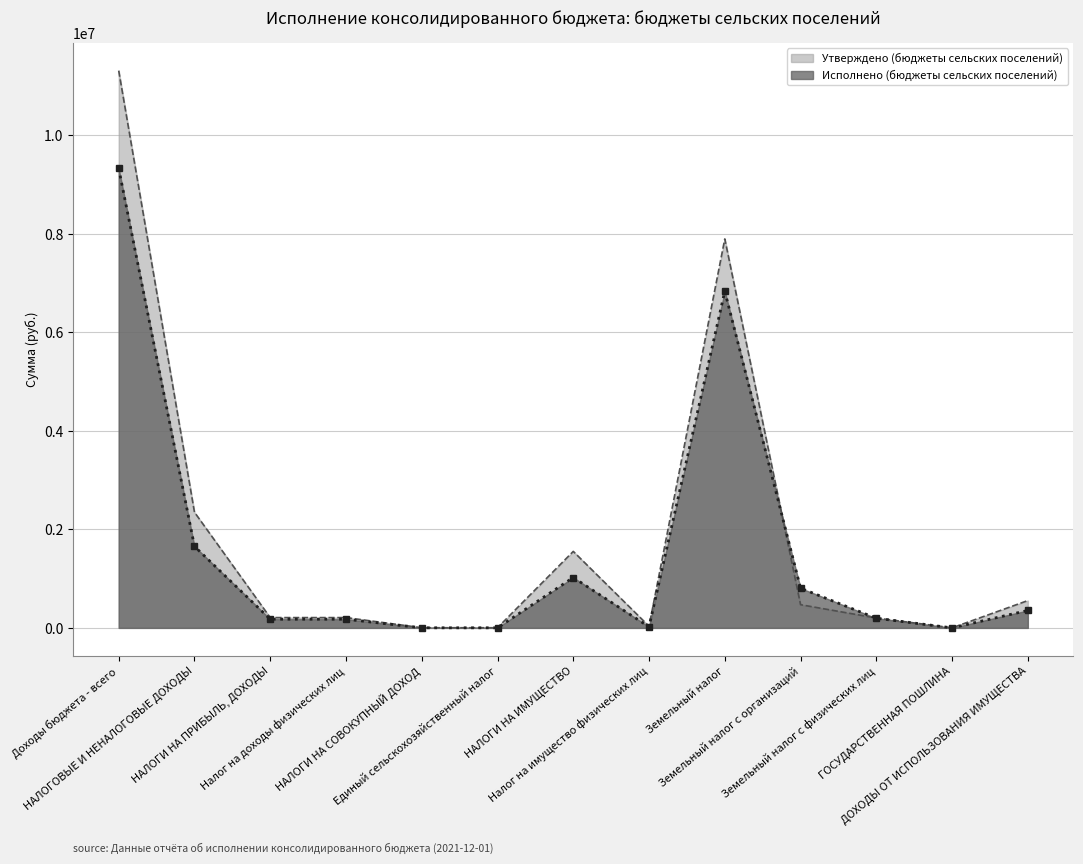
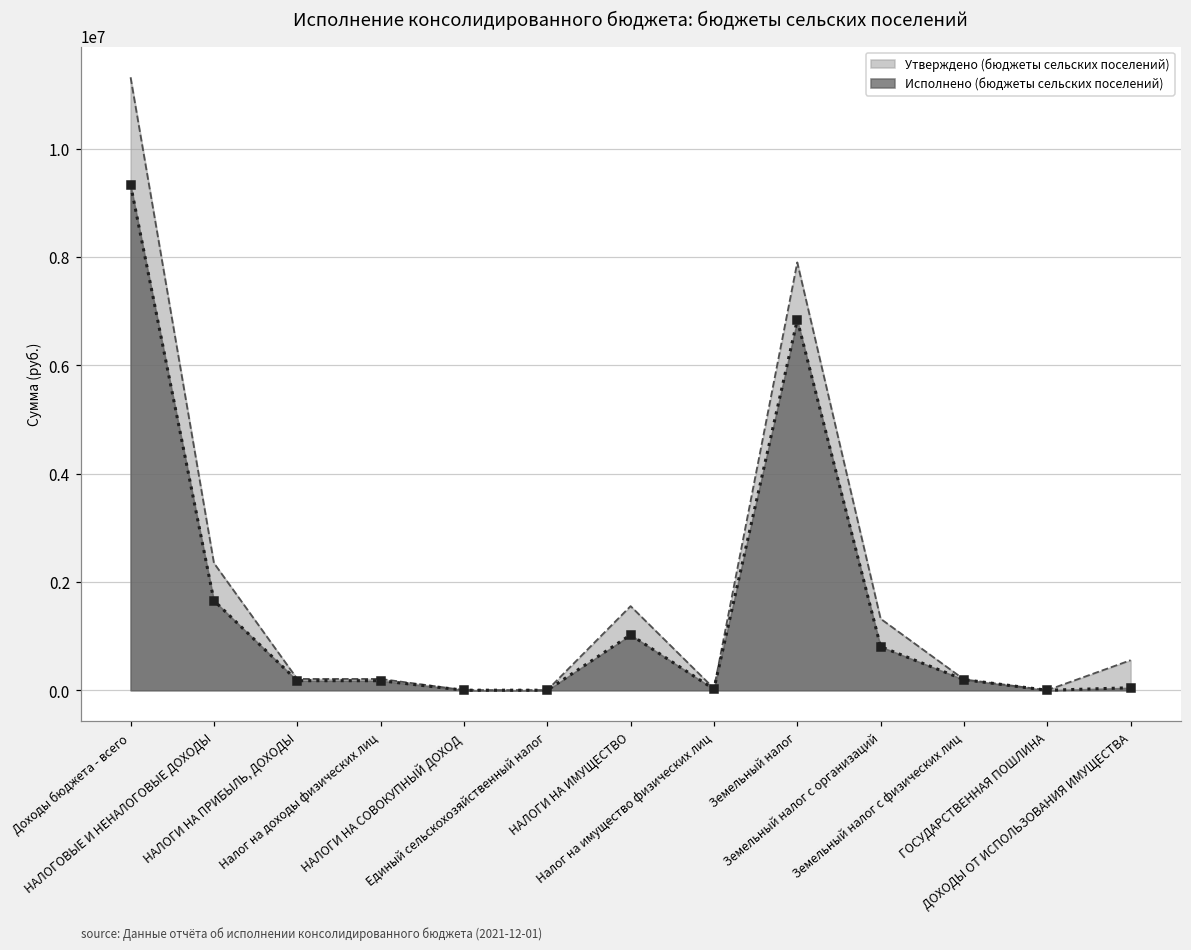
Утверждено (бюджеты сельских поселений), Земельный налог с организаций: 500000 -> 1300000
Исполнено (бюджеты сельских поселений), ДОХОДЫ ОТ ИСПОЛЬЗОВАНИЯ ИМУЩЕСТВА: 400000 -> 0
